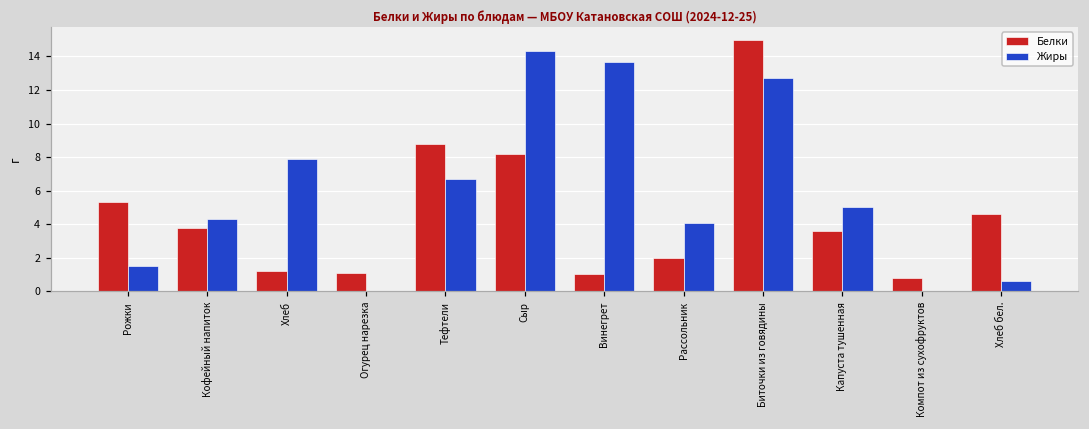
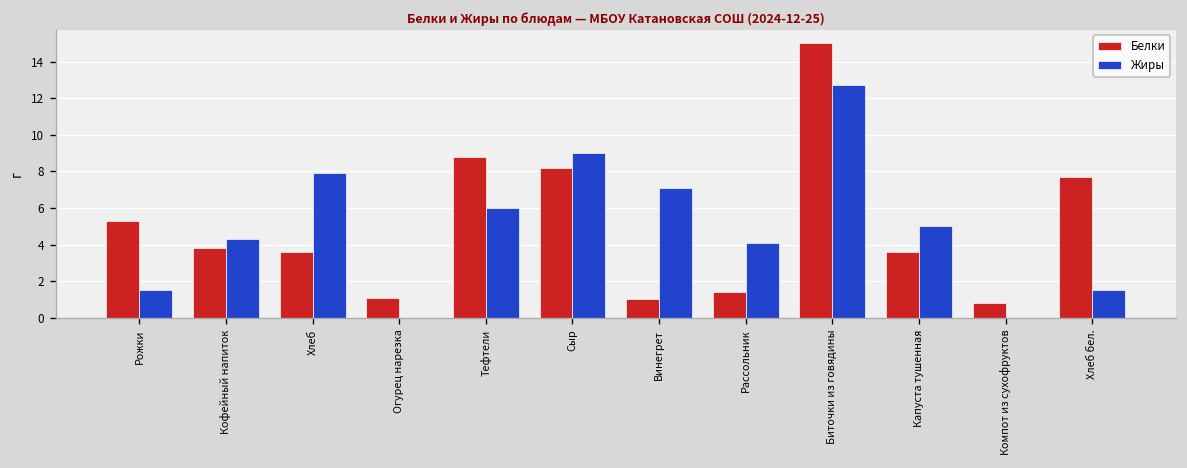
Белки, Хлеб: 1.2 -> 3.6
Жиры, Тефтели: 6.7 -> 6.0
Жиры, Сыр: 14.3 -> 9.0
Жиры, Винегрет: 13.7 -> 7.1
Белки, Рассольник: 2.0 -> 1.4
Белки, Хлеб бел.: 4.6 -> 7.7
Жиры, Хлеб бел.: 0.6 -> 1.5
